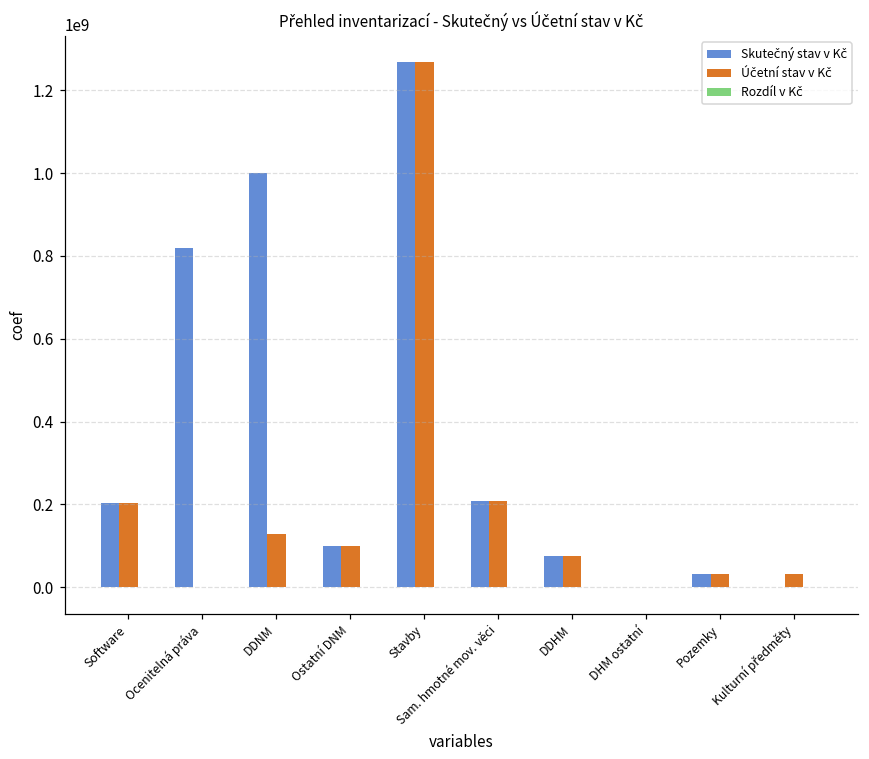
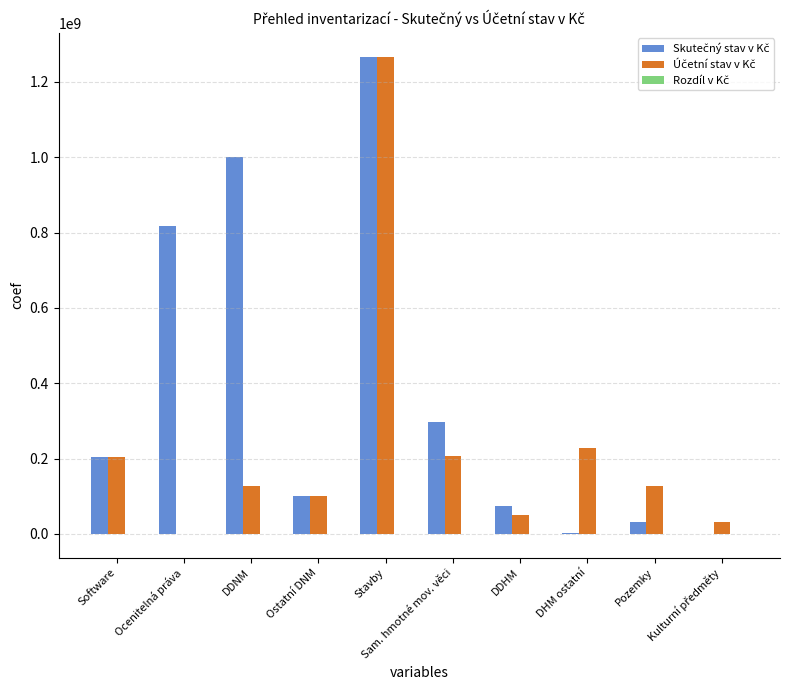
Skutečný stav v Kč, Sam. hmotné mov. věci: 210000000 -> 300000000
Účetní stav v Kč, DDHM: 80000000 -> 50000000
Účetní stav v Kč, DHM ostatní: 0 -> 230000000
Účetní stav v Kč, Pozemky: 30000000 -> 130000000
